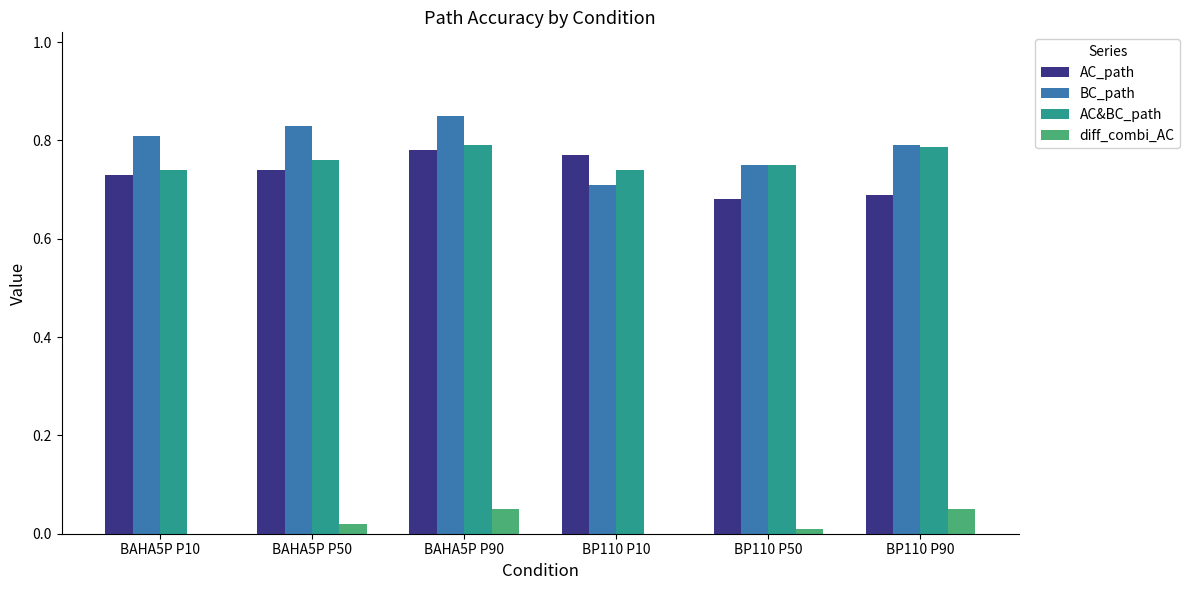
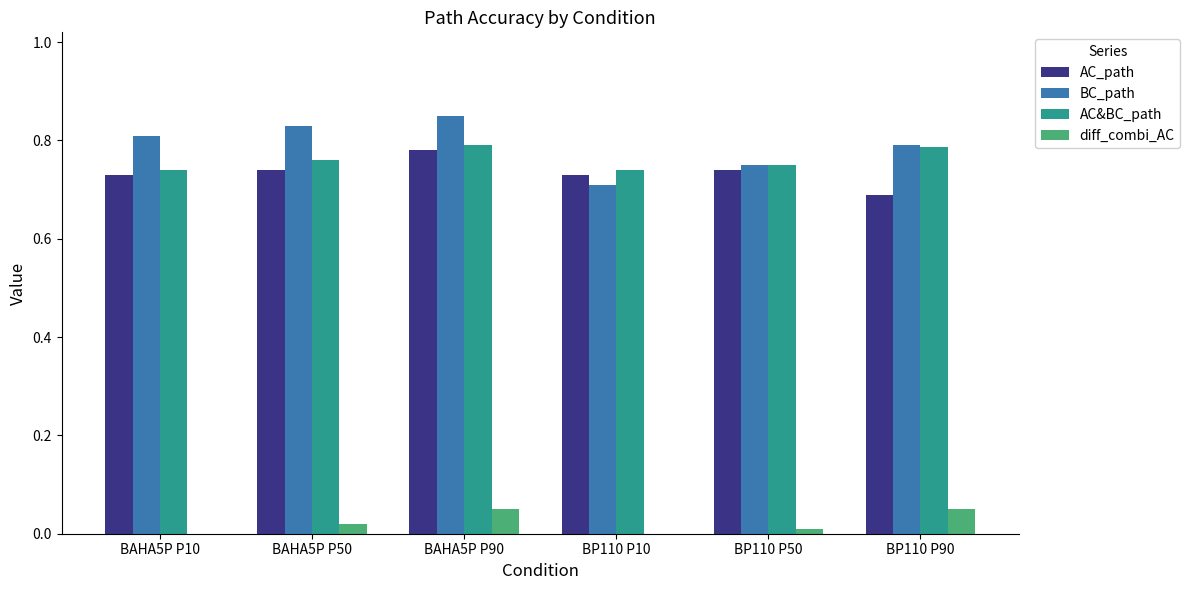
AC_path, BP110 P10: 0.77 -> 0.73
AC_path, BP110 P50: 0.68 -> 0.74
